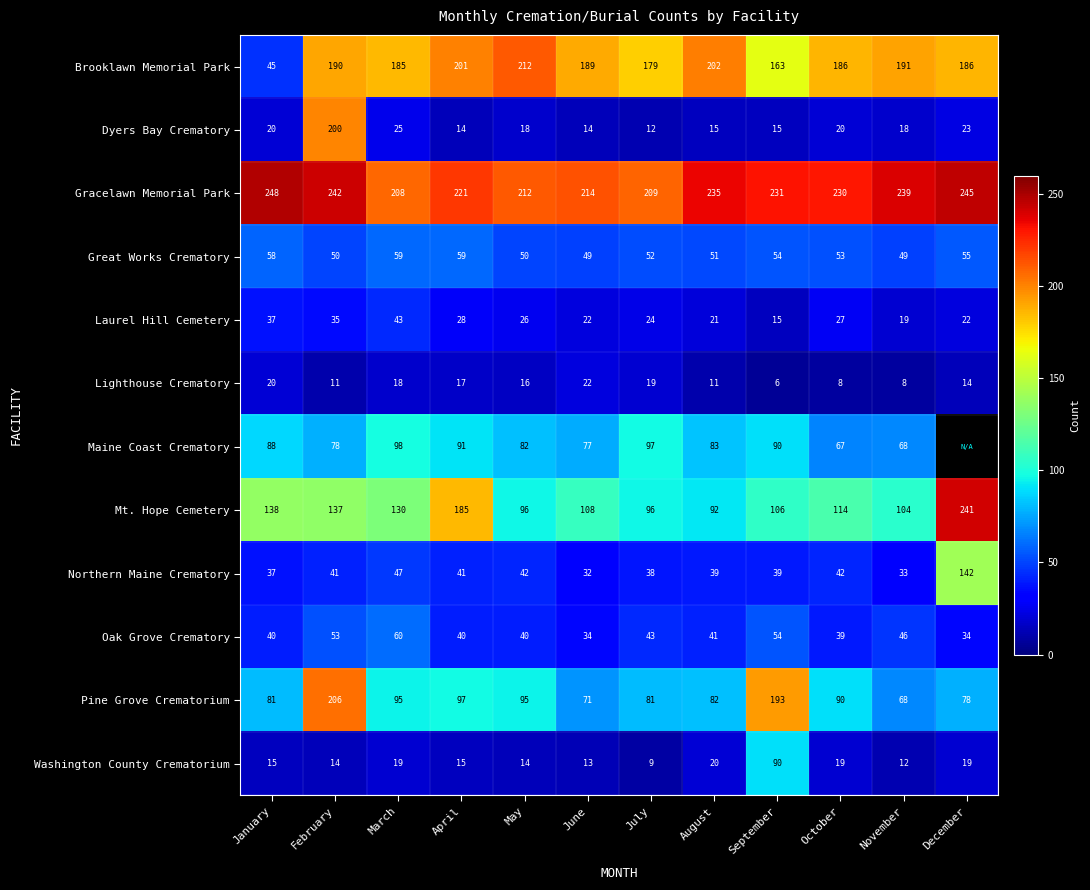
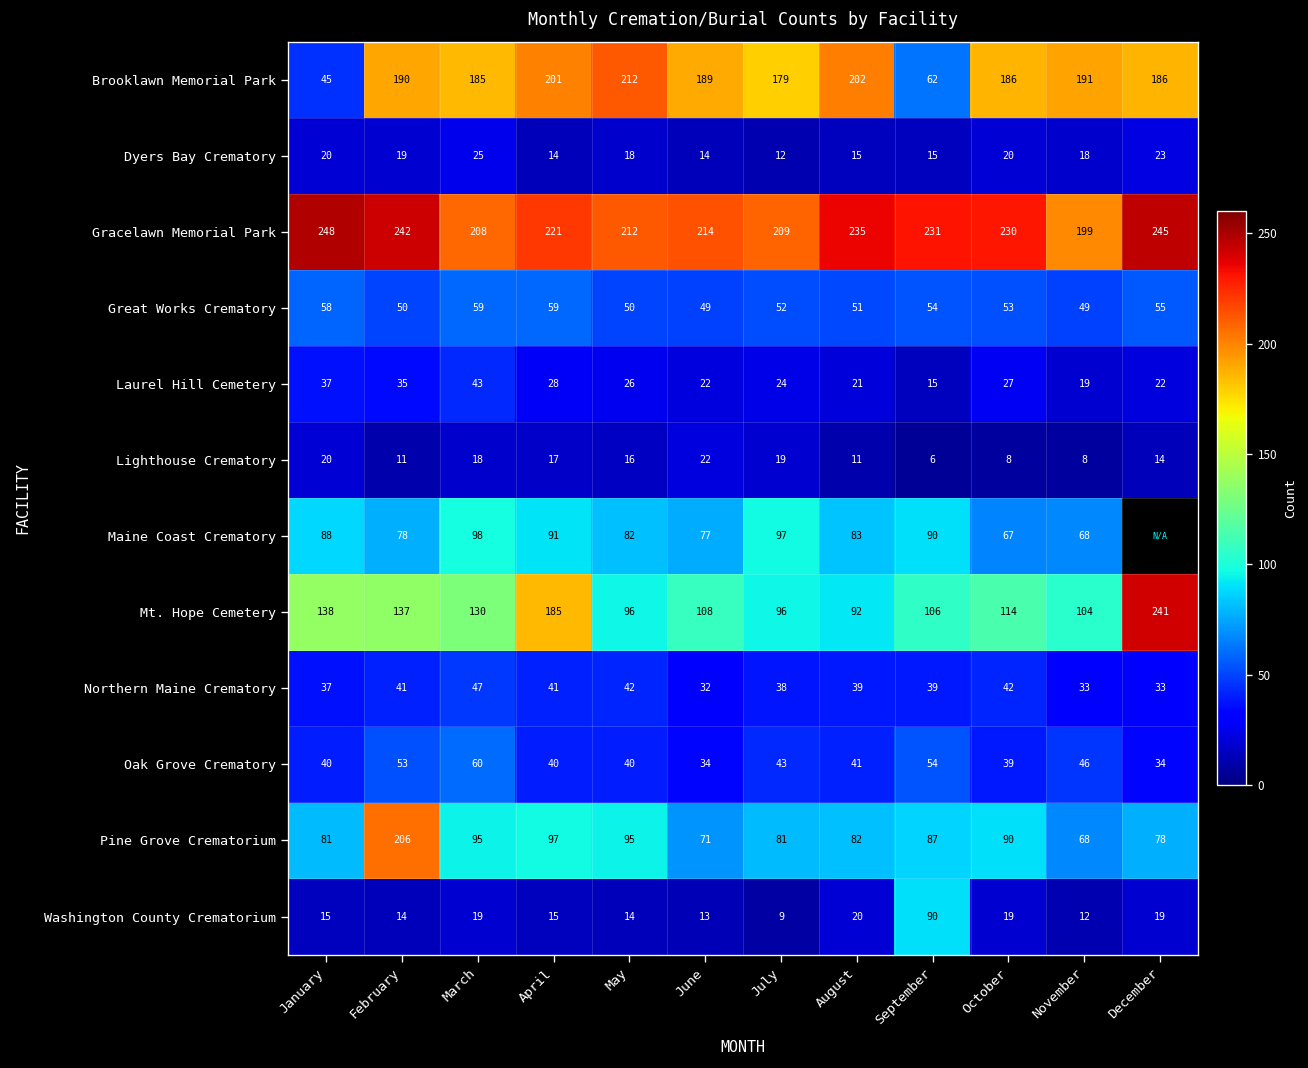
Brooklawn Memorial Park, September: 163 -> 62
Dyers Bay Crematory, February: 200 -> 19
Gracelawn Memorial Park, November: 239 -> 199
Northern Maine Crematory, December: 142 -> 33
Pine Grove Crematorium, September: 193 -> 87
